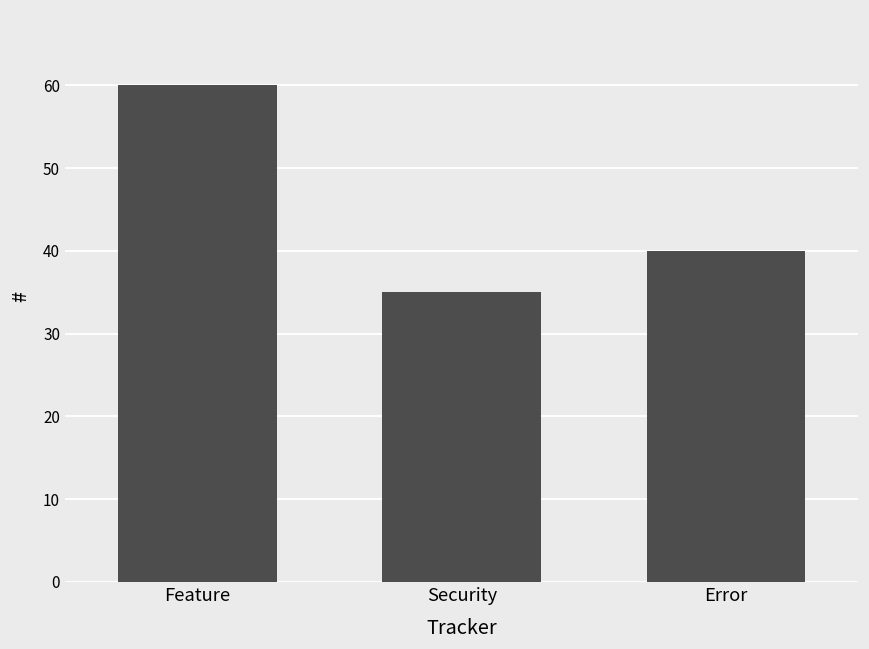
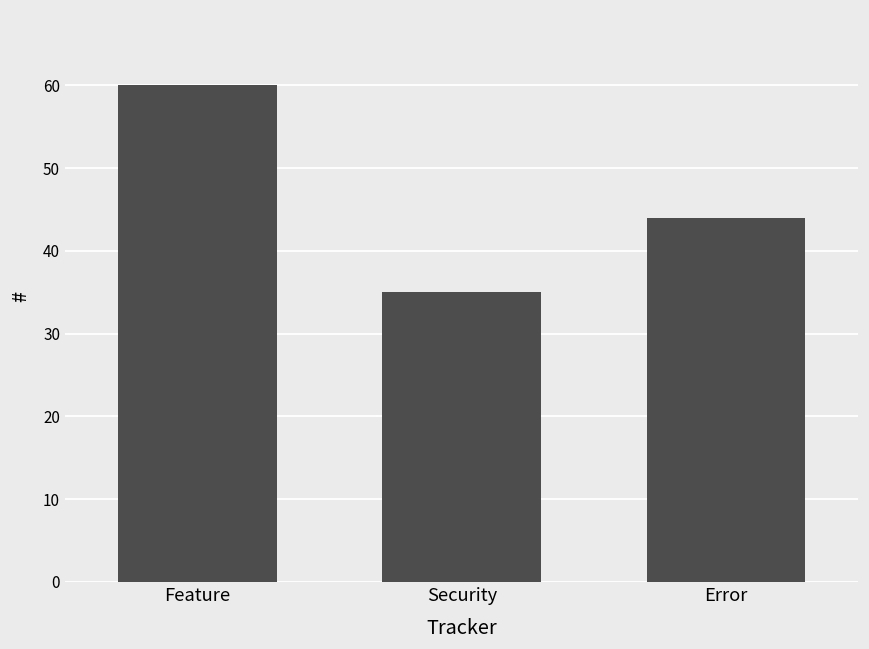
Error: 40 -> 44
